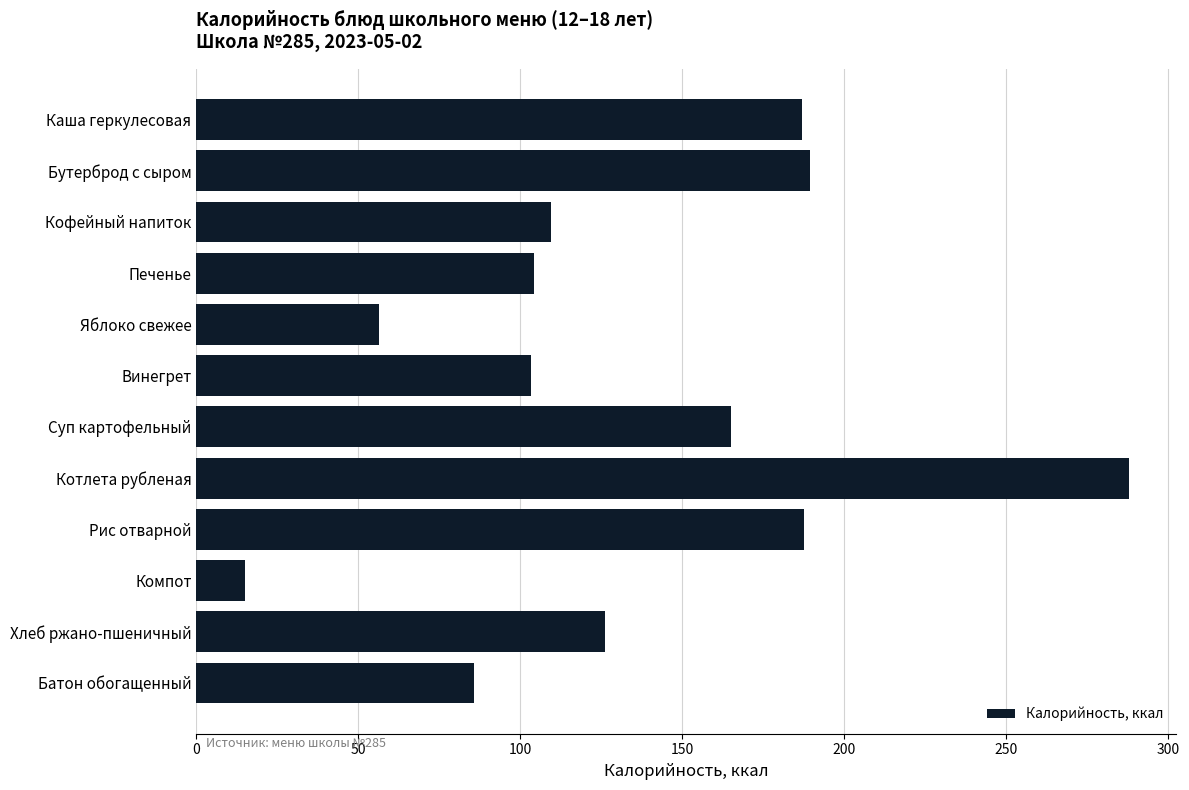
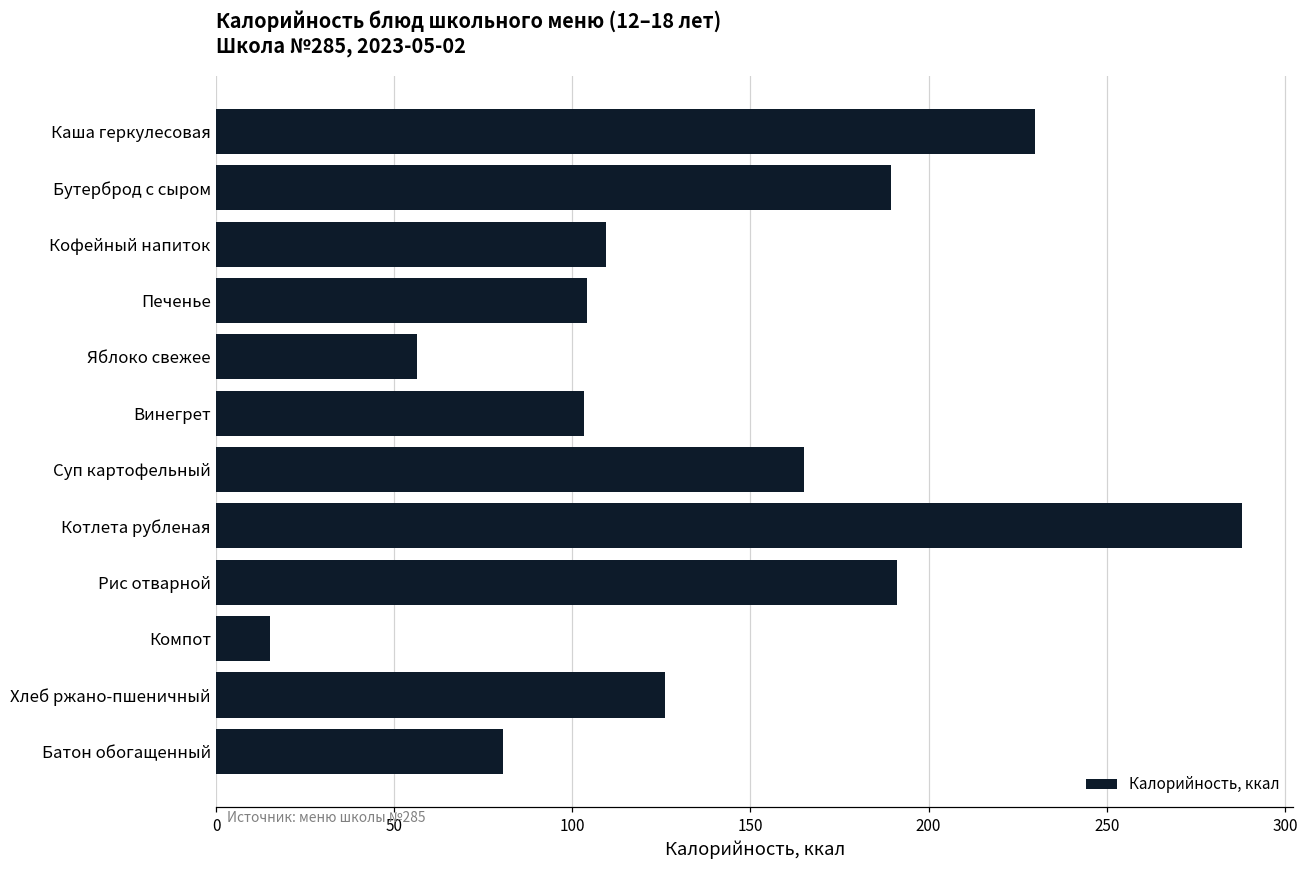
Каша геркулесовая: 187 -> 230
Рис отварной: 188 -> 191
Батон обогащенный: 86 -> 81
